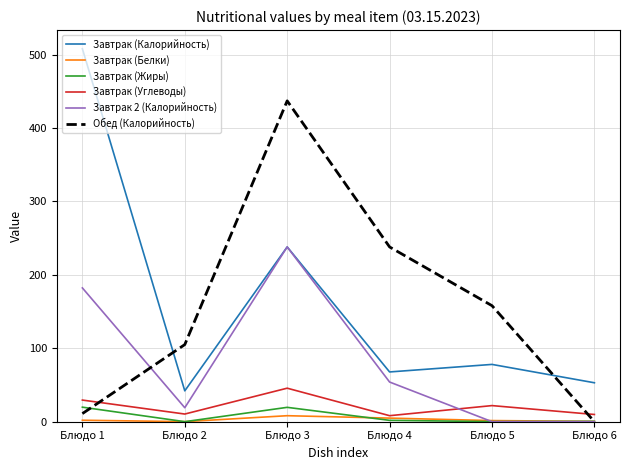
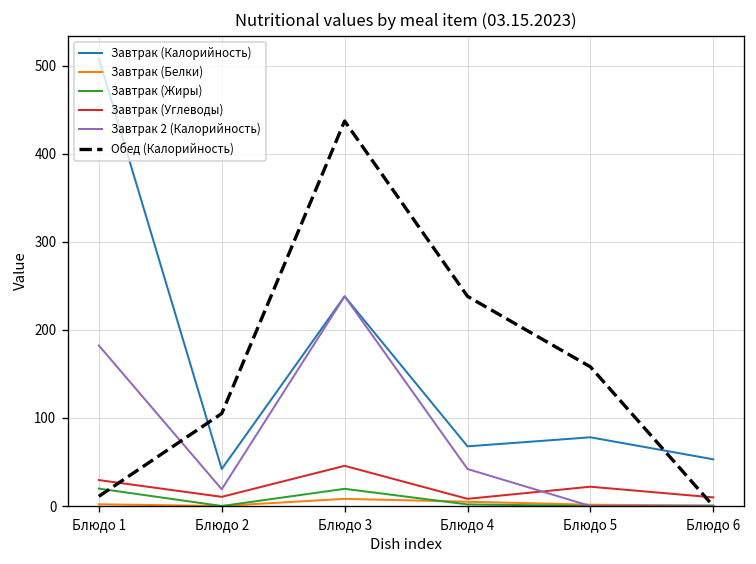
Завтрак 2 (Калорийность), Блюдо 4: 50 -> 40
